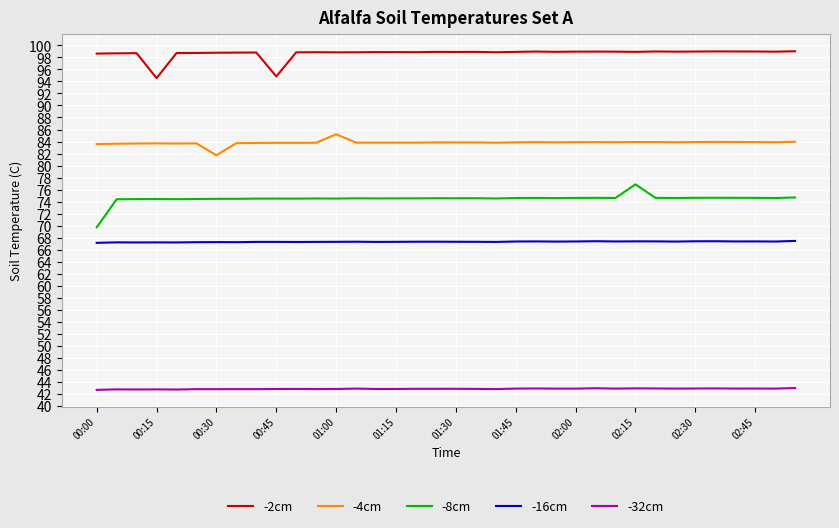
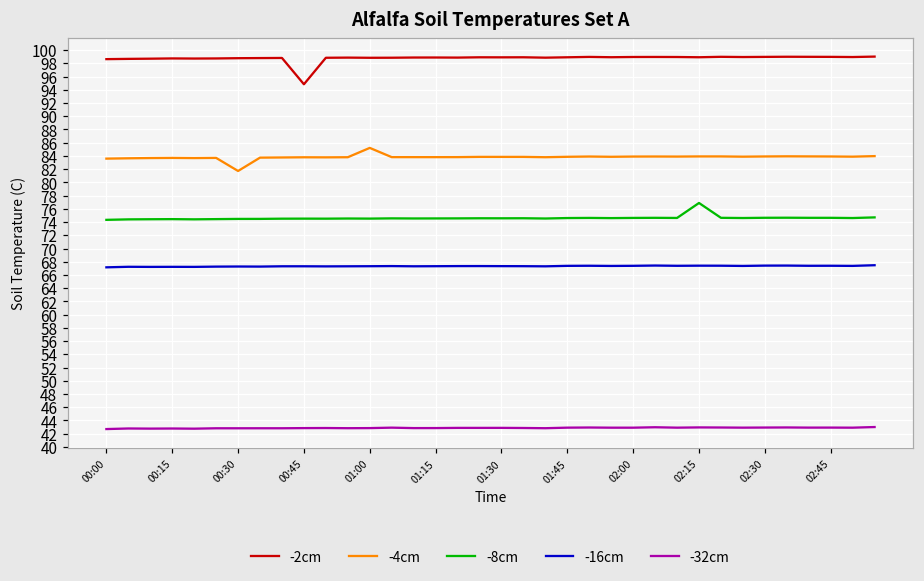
-8cm, 00:00: 70 -> 74
-2cm, 00:15: 95 -> 99
